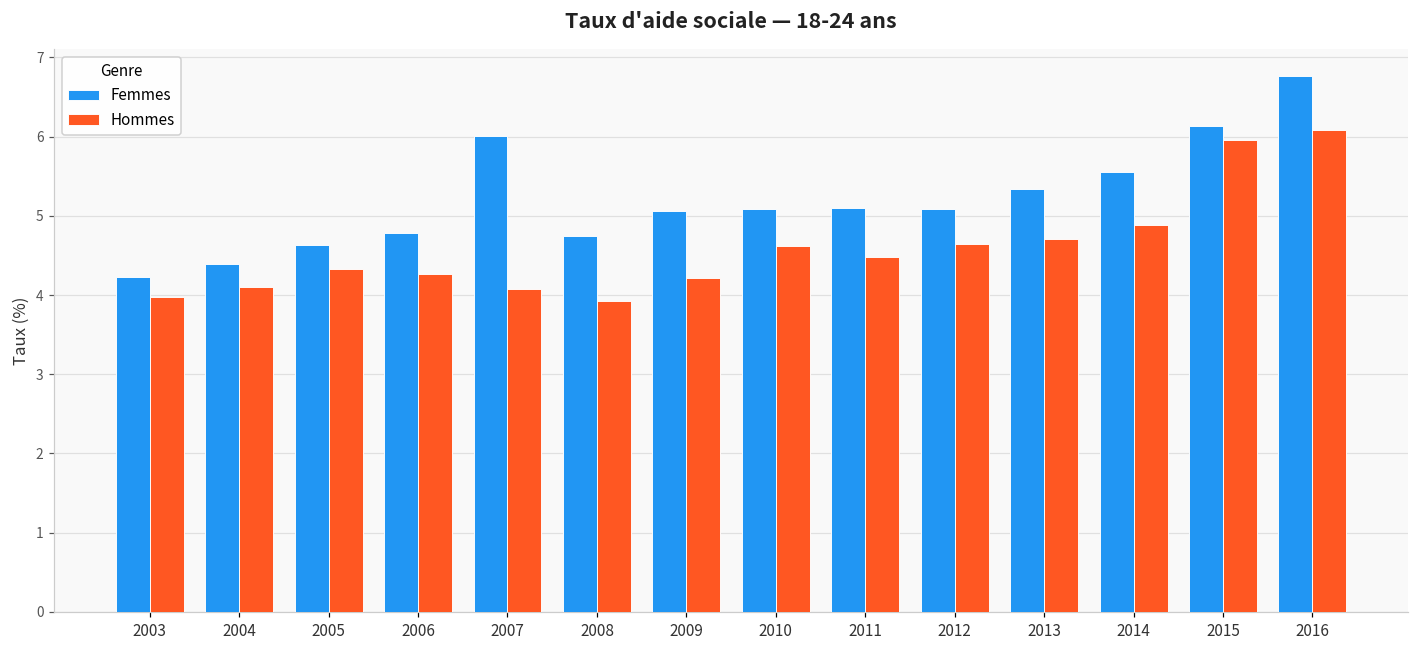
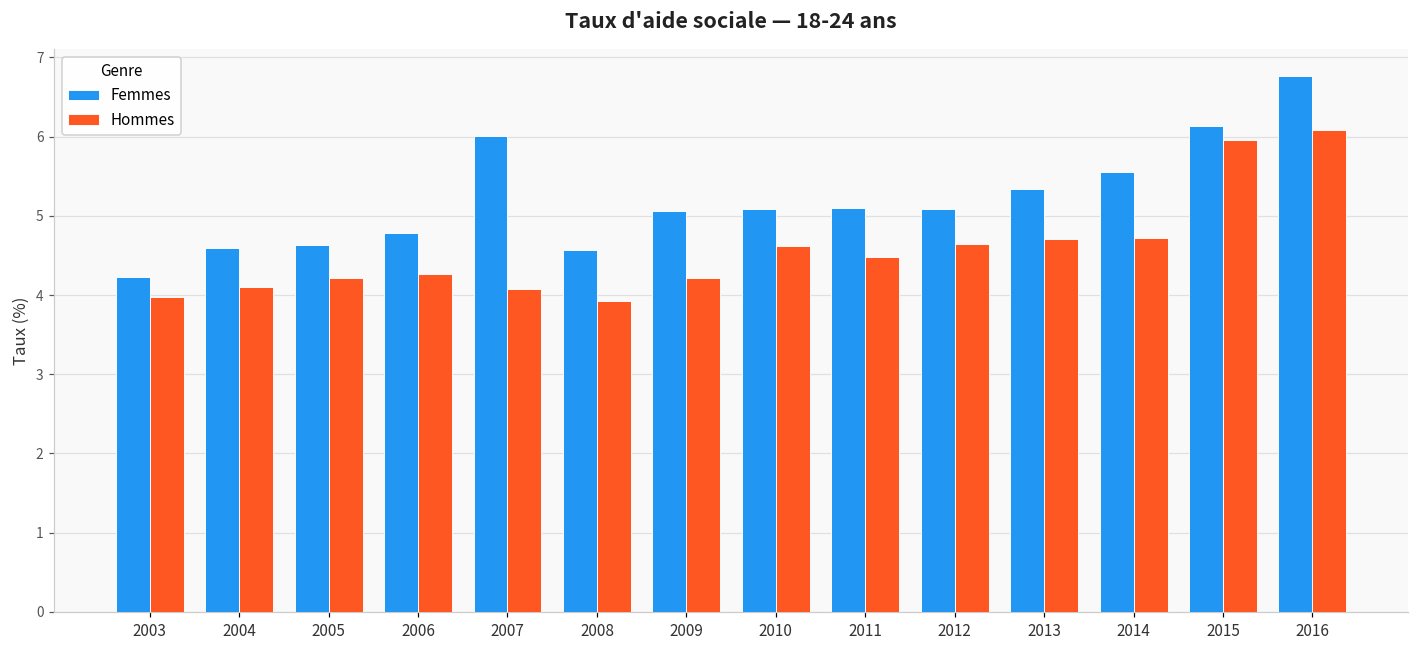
Femmes, 2004: 4.4 -> 4.6
Hommes, 2005: 4.3 -> 4.2
Femmes, 2008: 4.7 -> 4.6
Hommes, 2014: 4.9 -> 4.7
